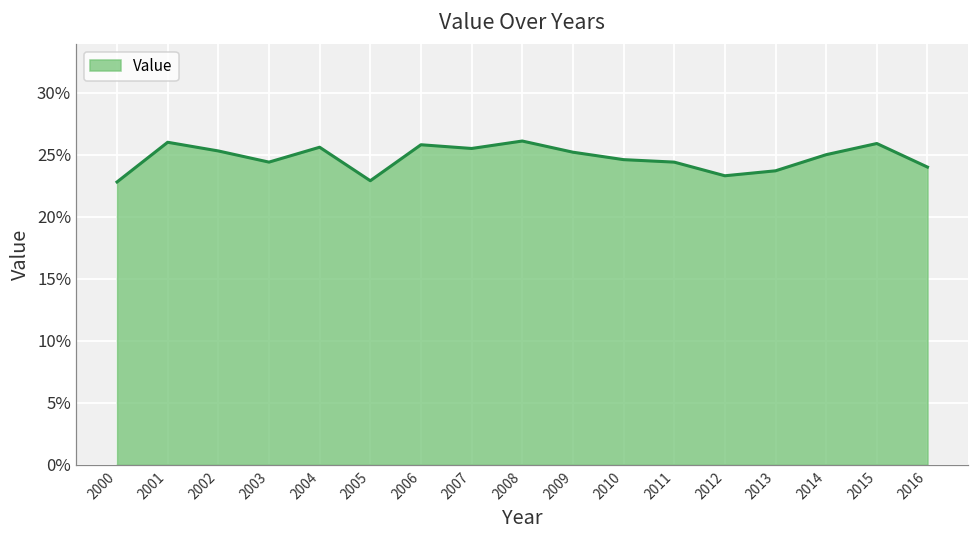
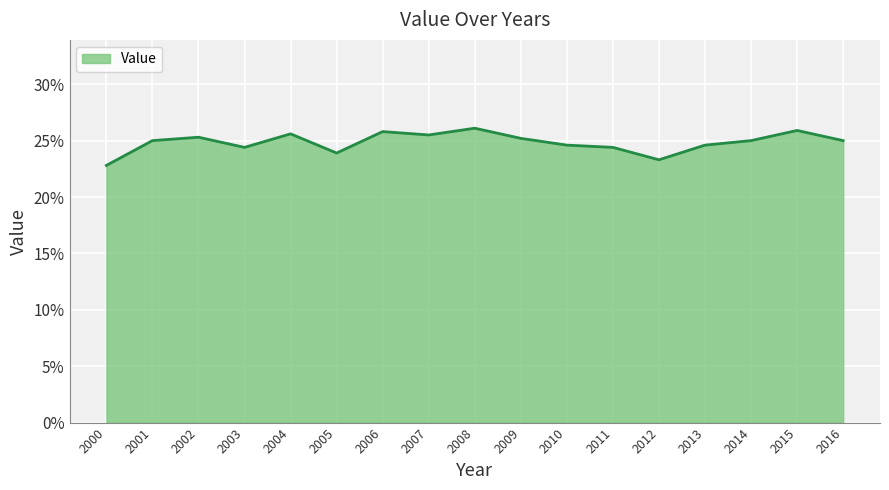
2001: 26.0% -> 25.0%
2005: 22.9% -> 23.9%
2013: 23.7% -> 24.6%
2016: 24.0% -> 25.0%
